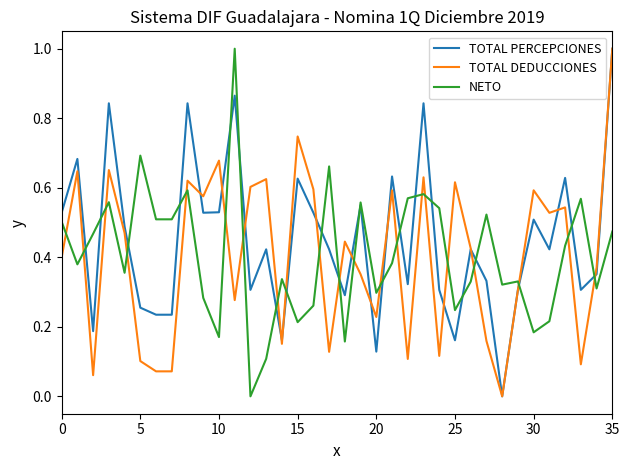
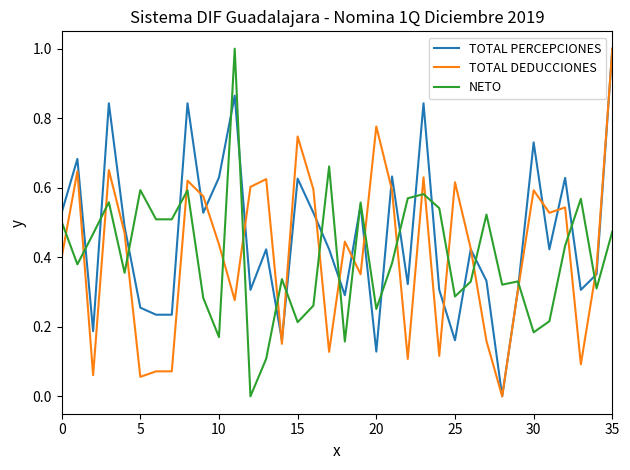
TOTAL DEDUCCIONES, 5: 0.10 -> 0.06
NETO, 5: 0.69 -> 0.59
TOTAL PERCEPCIONES, 10: 0.53 -> 0.63
TOTAL DEDUCCIONES, 10: 0.68 -> 0.44
TOTAL DEDUCCIONES, 20: 0.23 -> 0.78
NETO, 20: 0.30 -> 0.25
NETO, 25: 0.25 -> 0.29
TOTAL PERCEPCIONES, 30: 0.51 -> 0.73
